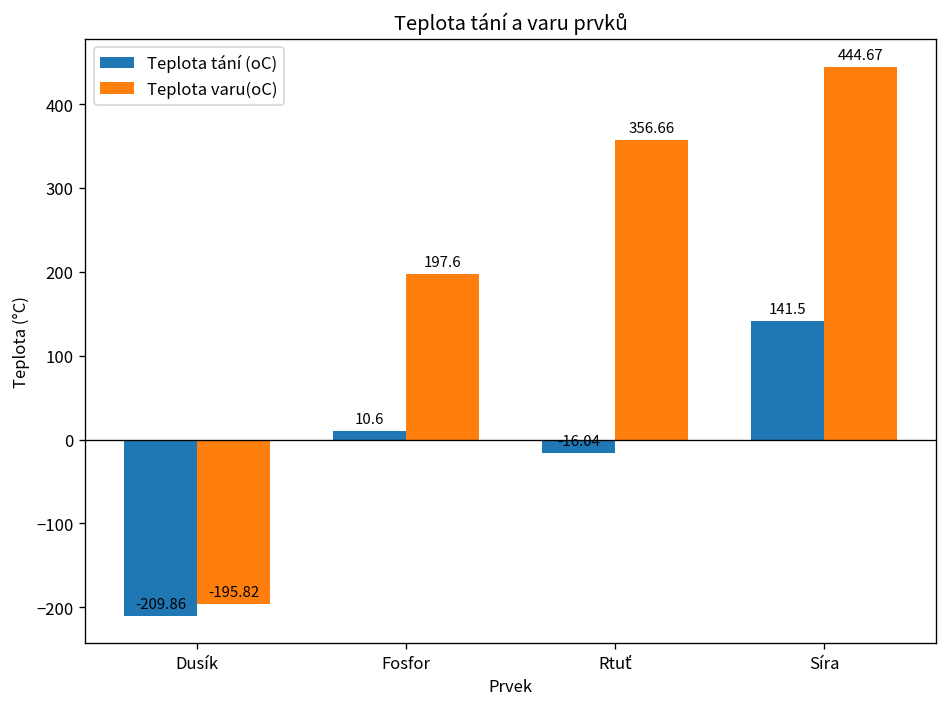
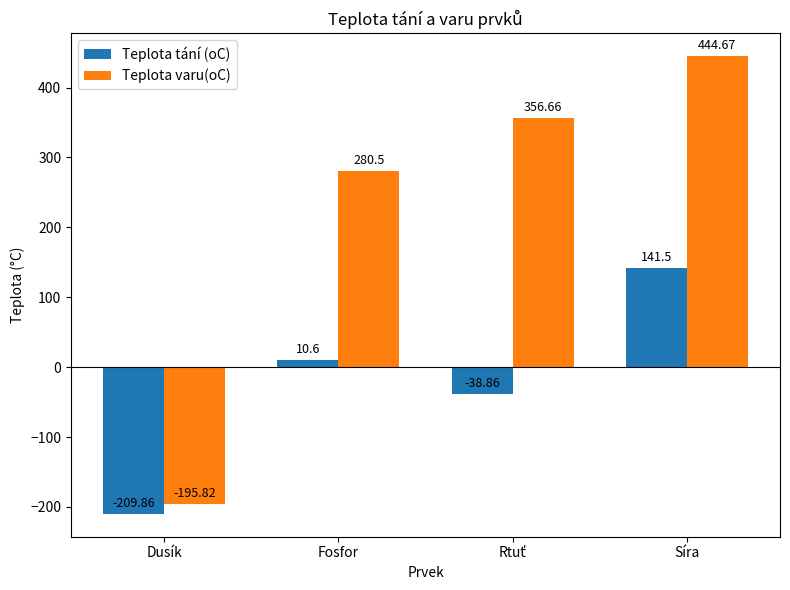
Teplota varu(oC), Fosfor: 197.6 -> 280.5
Teplota tání (oC), Rtuť: -16.04 -> -38.86
